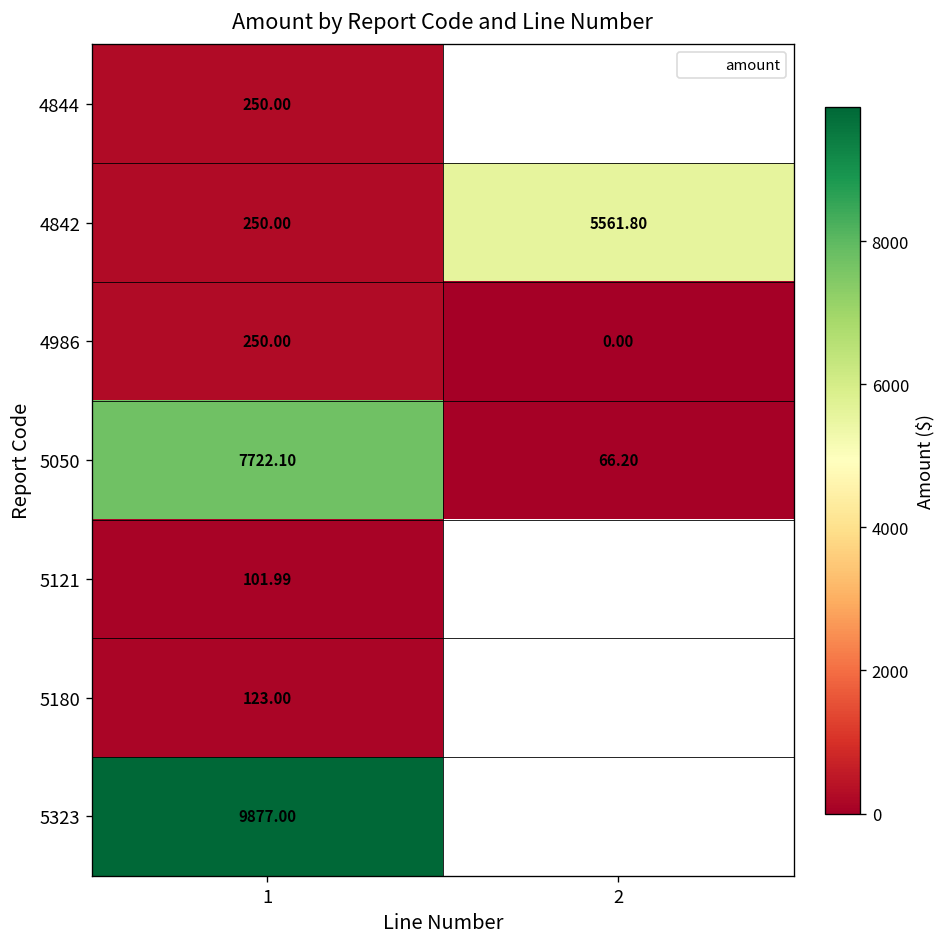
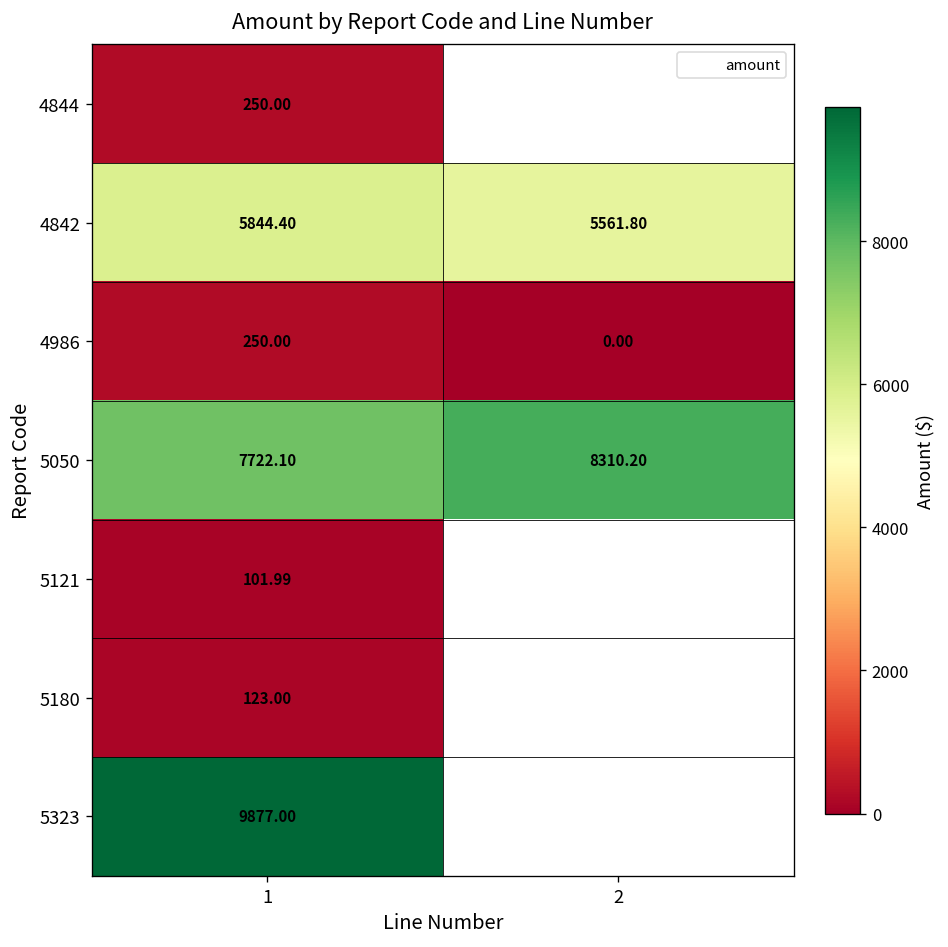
4842, 1: 250.00 -> 5844.40
5050, 2: 66.20 -> 8310.20
